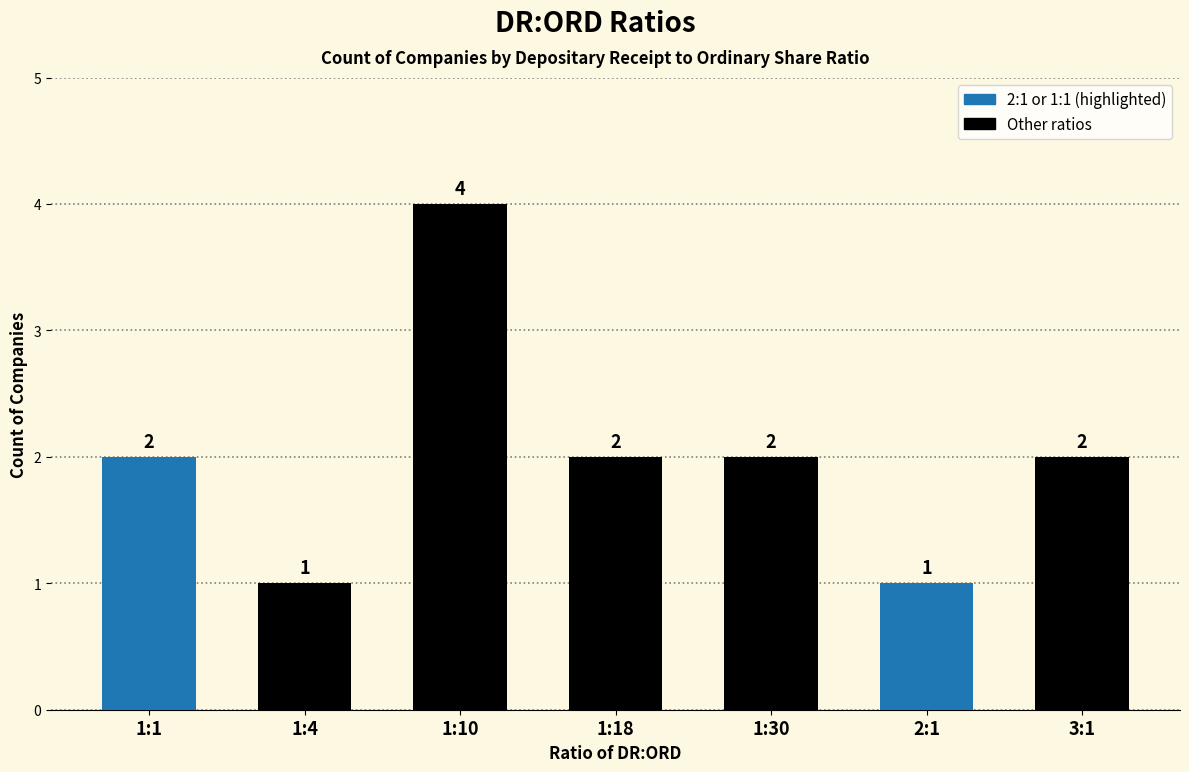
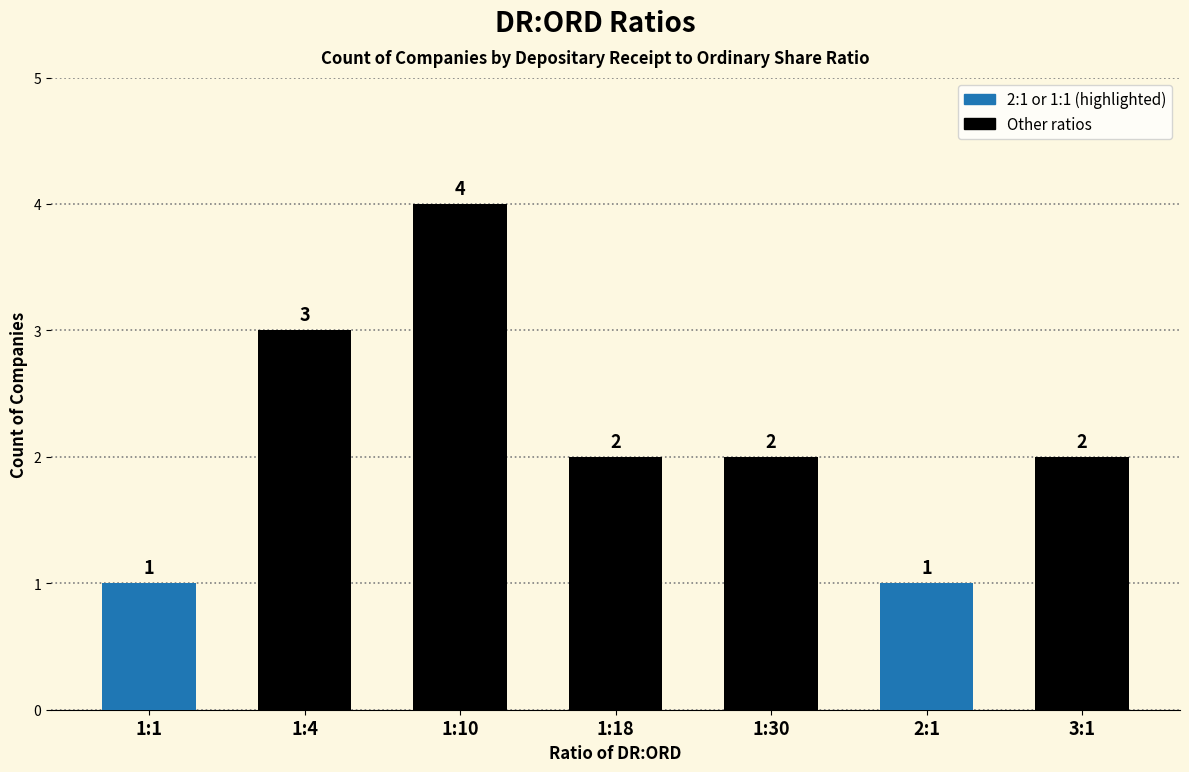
1:1: 2 -> 1
1:4: 1 -> 3
